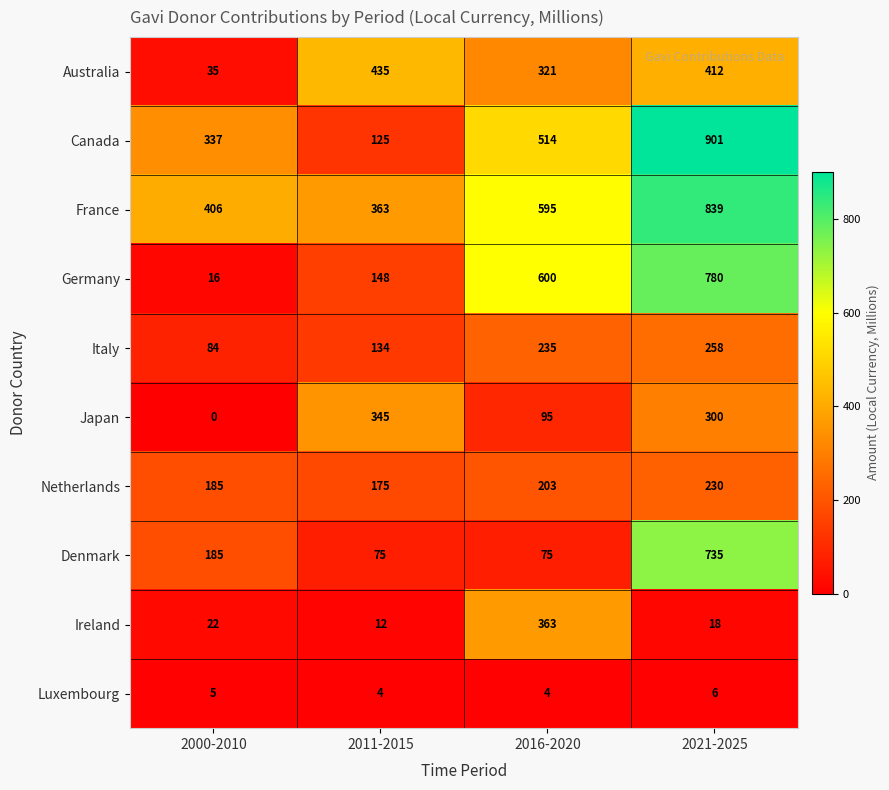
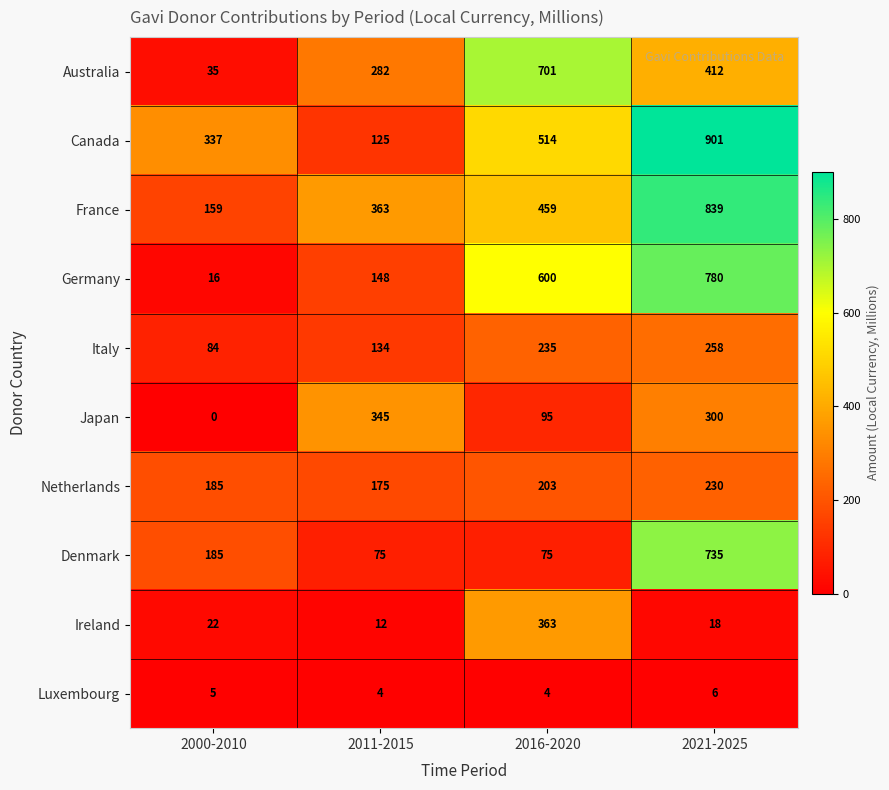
Australia, 2011-2015: 435 -> 282
Australia, 2016-2020: 321 -> 701
France, 2000-2010: 406 -> 159
France, 2016-2020: 595 -> 459
